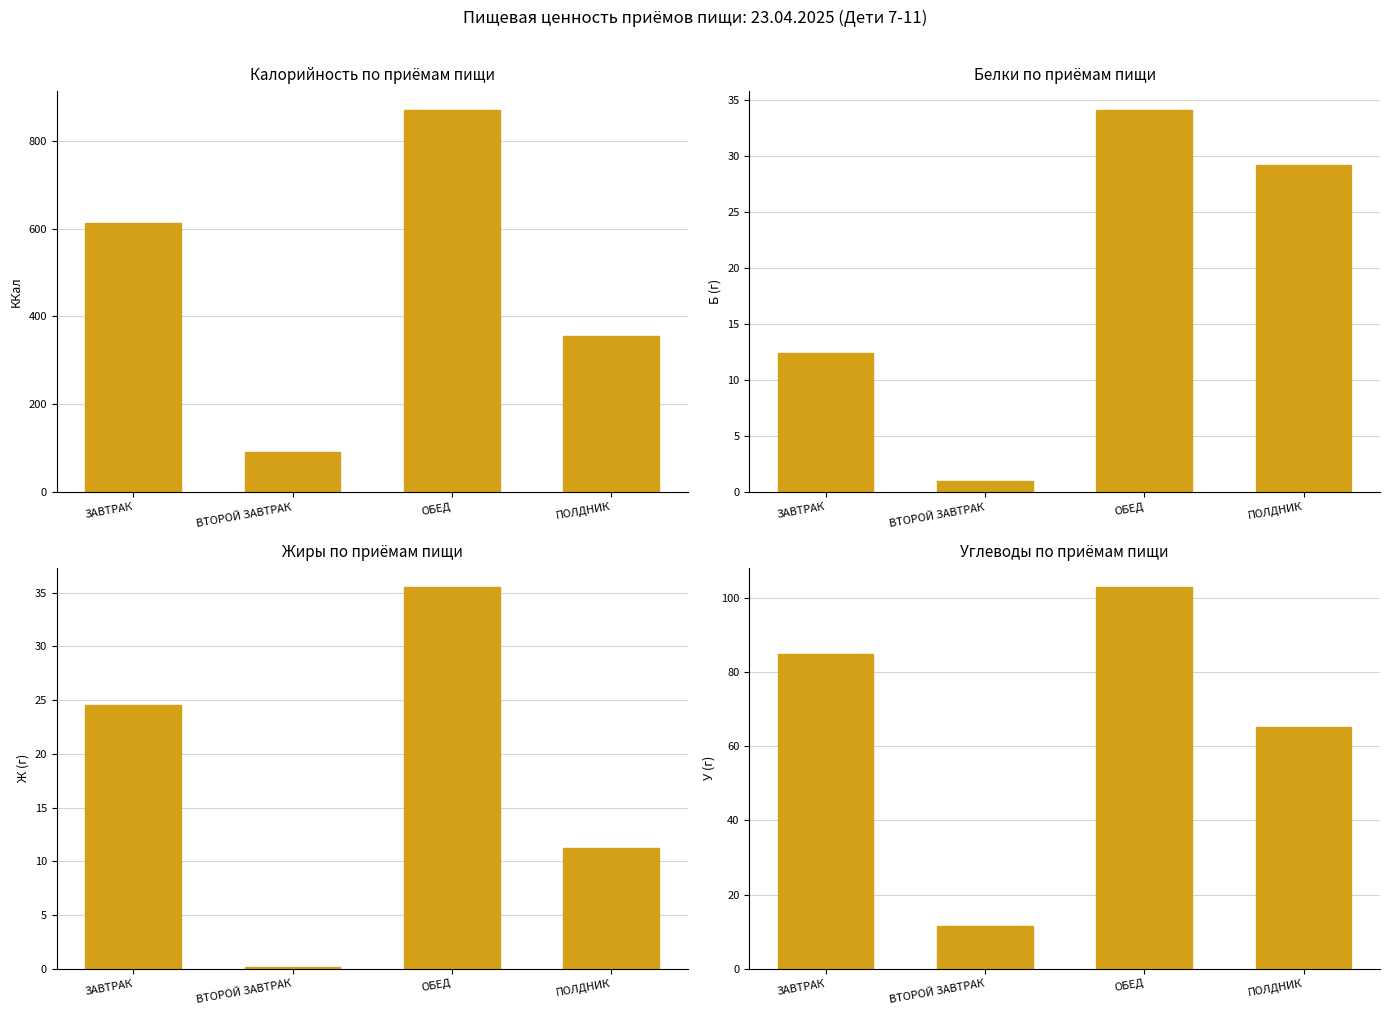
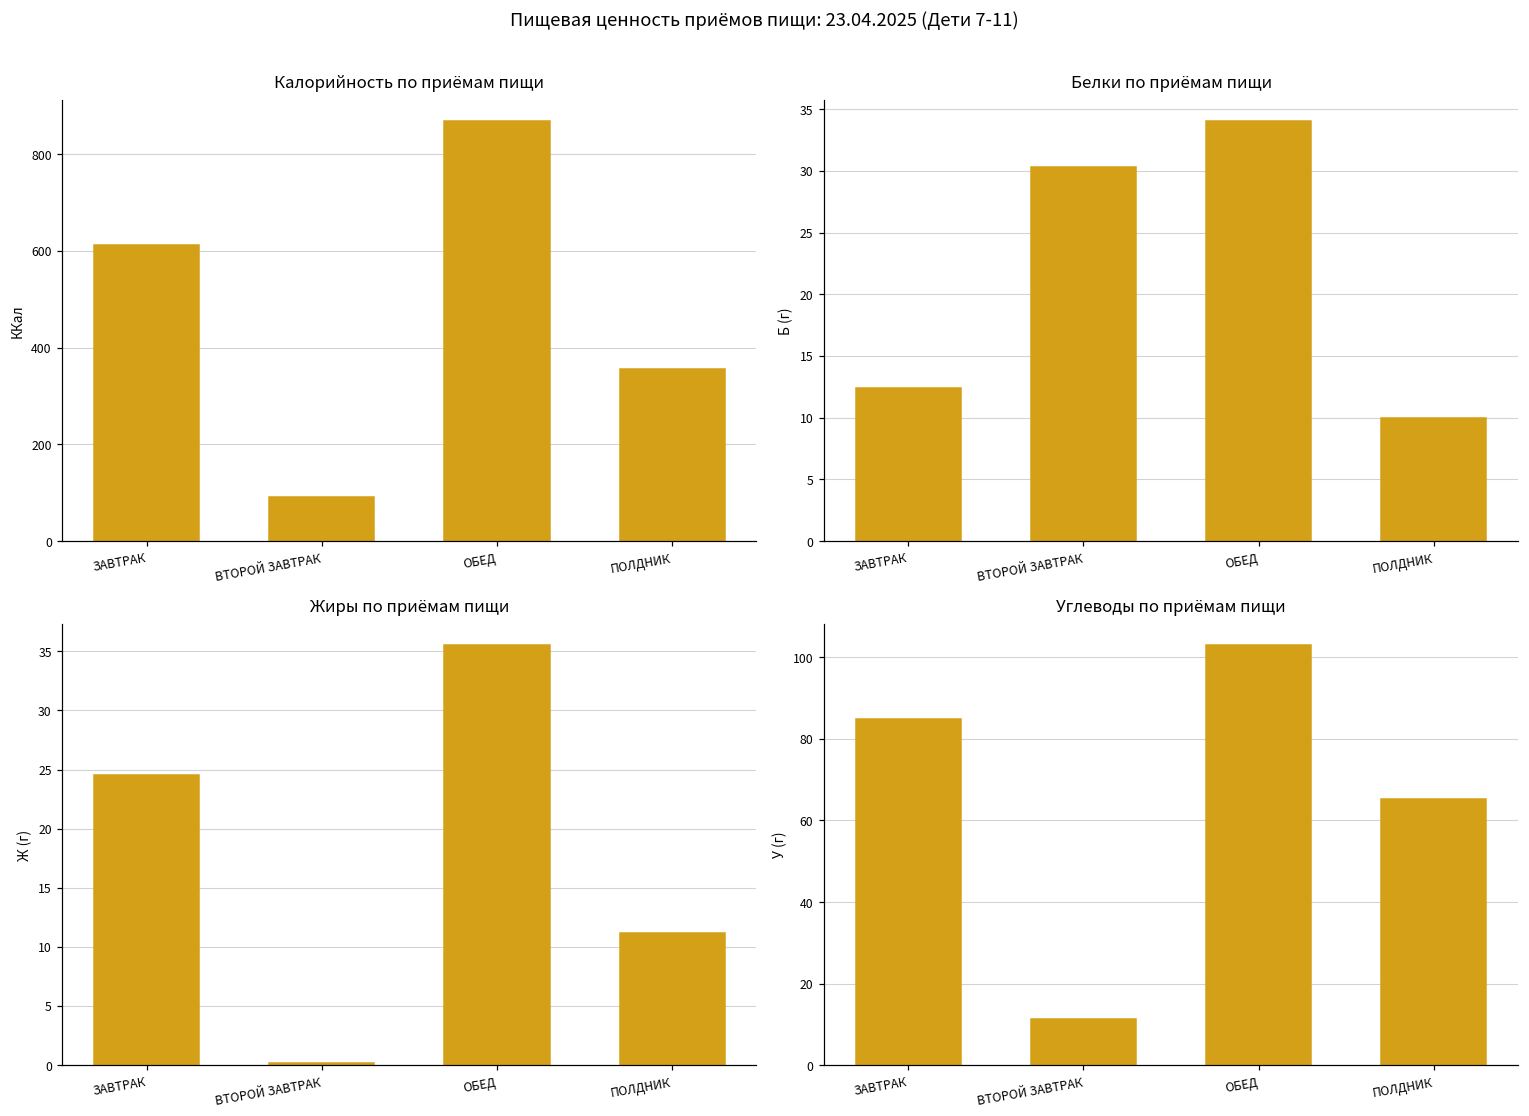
Белки по приёмам пищи, ВТОРОЙ ЗАВТРАК: 1.0 -> 30.3
Белки по приёмам пищи, ПОЛДНИК: 29.2 -> 10.0
